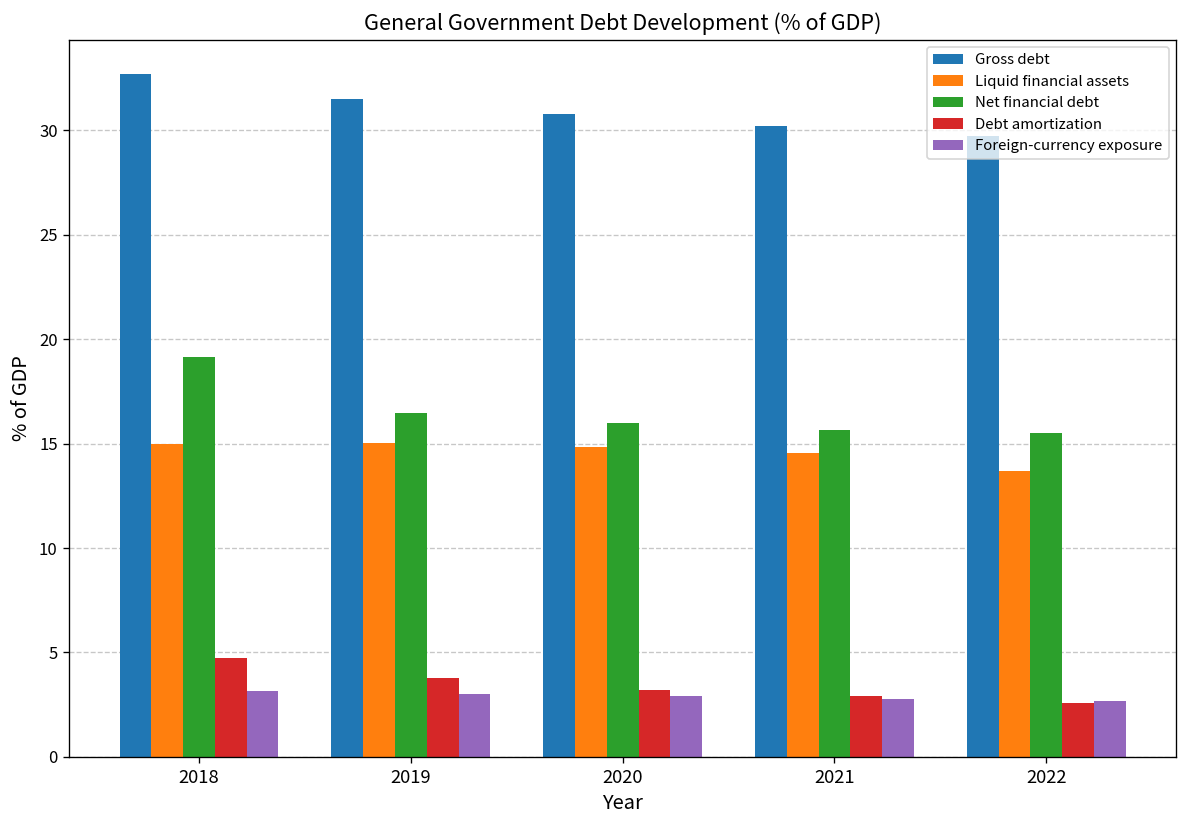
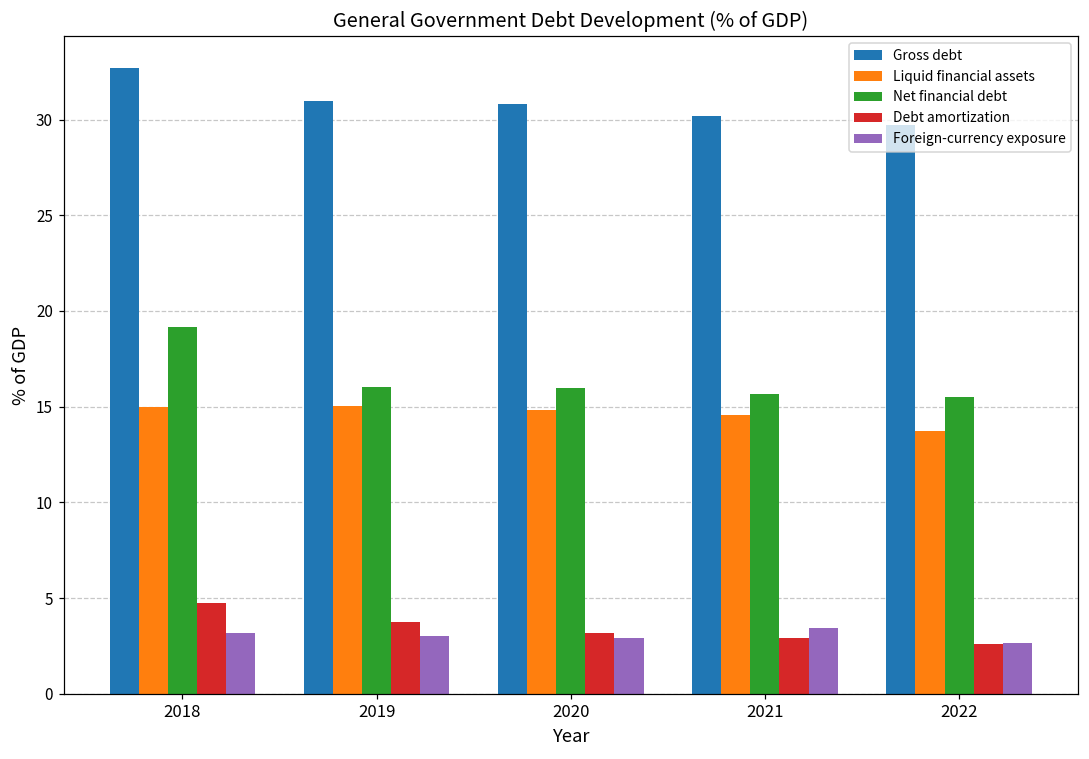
Gross debt, 2019: 31.5 -> 31.0
Net financial debt, 2019: 16.5 -> 16.0
Foreign-currency exposure, 2021: 2.8 -> 3.5
